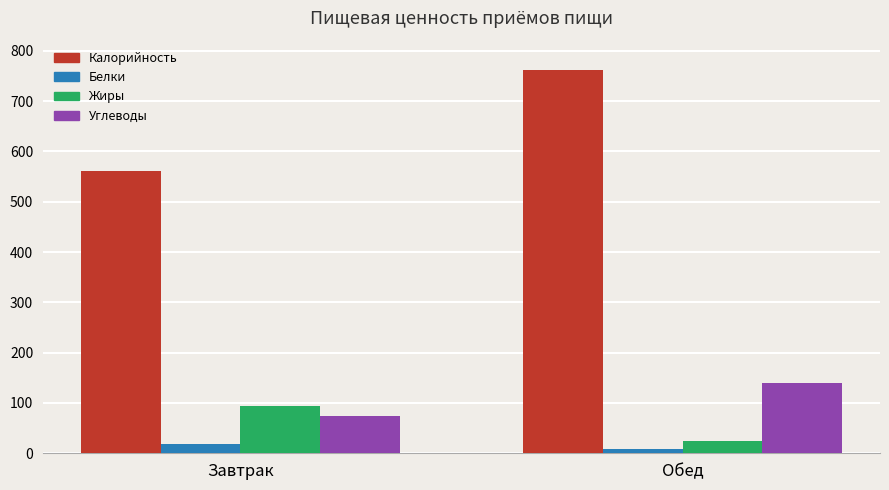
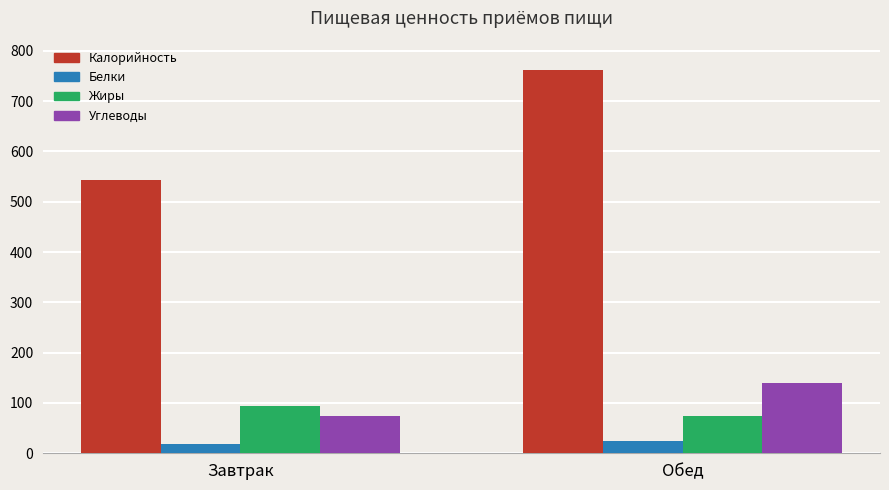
Калорийность, Завтрак: 560 -> 540
Белки, Обед: 10 -> 30
Жиры, Обед: 20 -> 70
